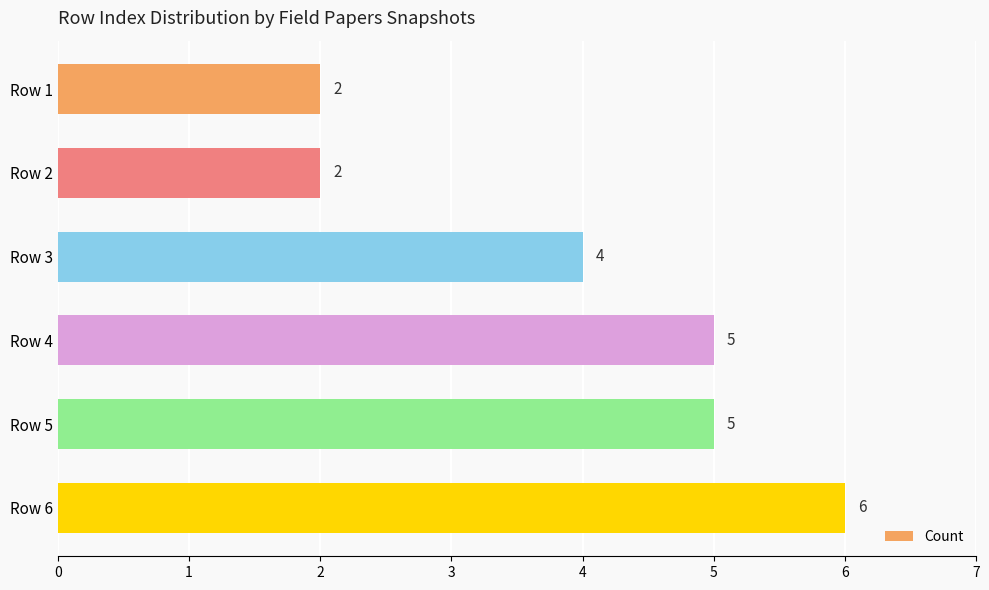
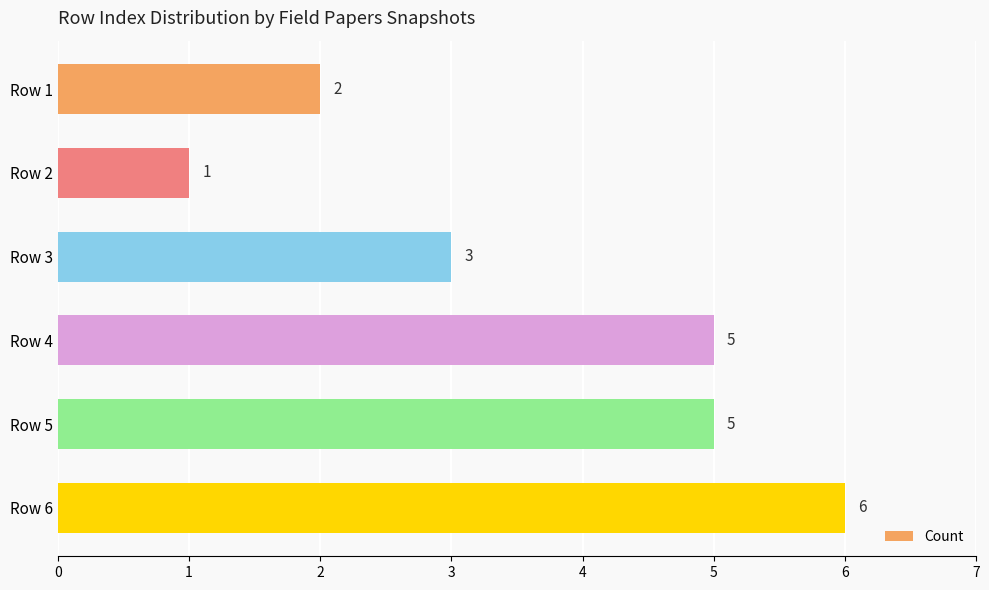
Row 2: 2 -> 1
Row 3: 4 -> 3
